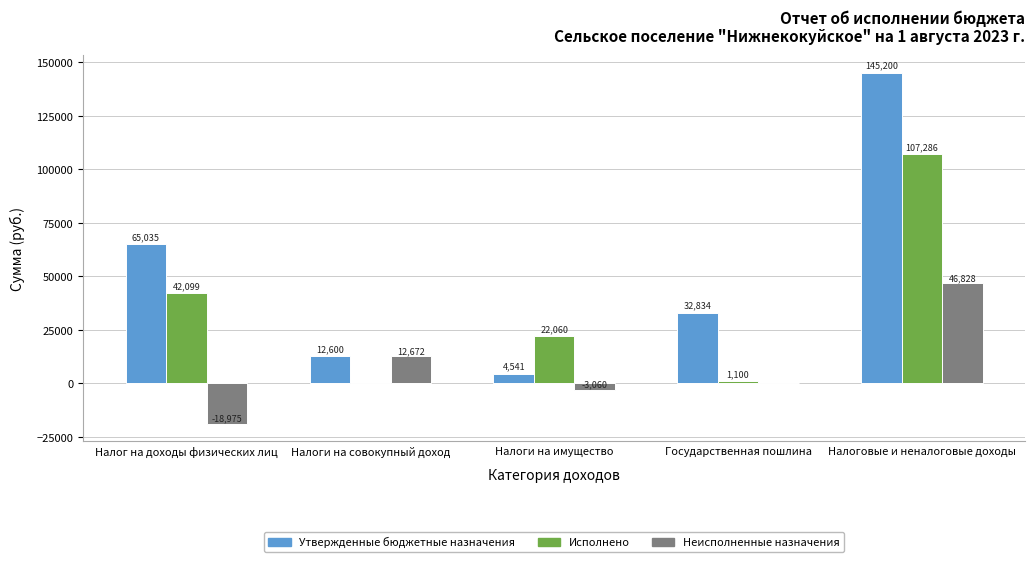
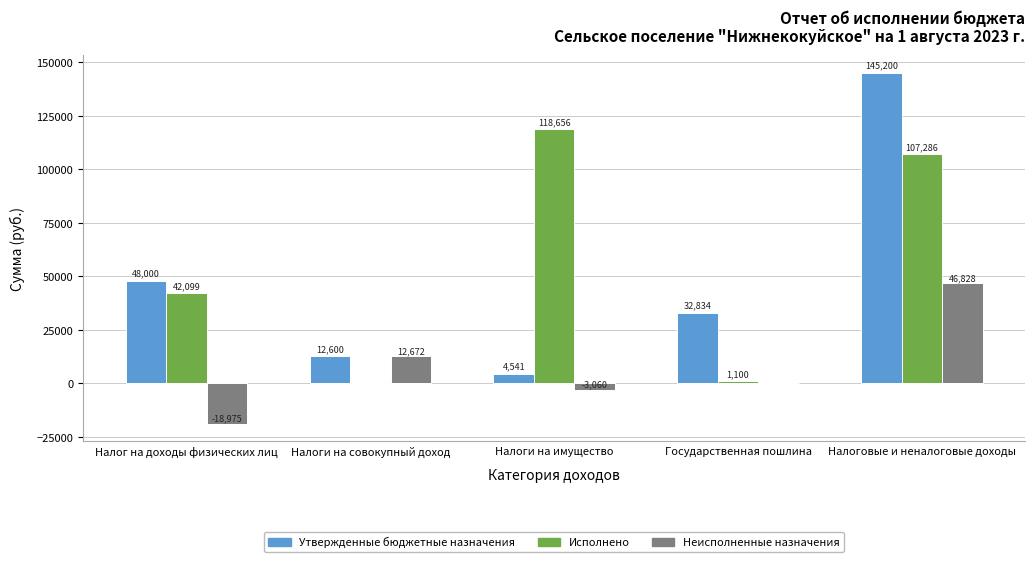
Утвержденные бюджетные назначения, Налог на доходы физических лиц: 65,035 -> 48,000
Исполнено, Налоги на имущество: 22,060 -> 118,656
